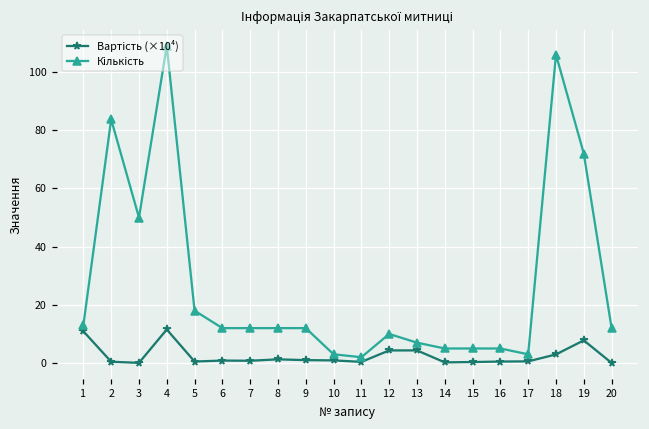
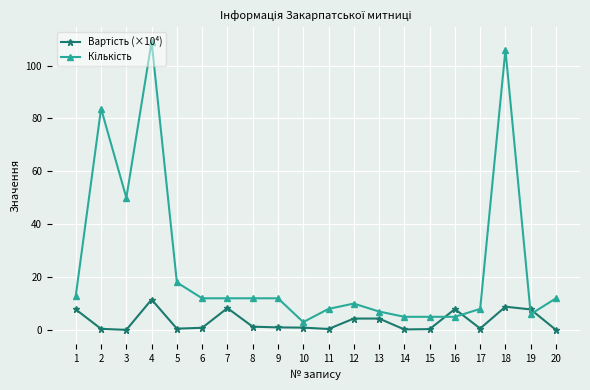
Вартість (×10⁴), 1: 11 -> 8
Вартість (×10⁴), 7: 1 -> 8
Кількість, 11: 2 -> 8
Вартість (×10⁴), 16: 1 -> 8
Кількість, 17: 3 -> 8
Вартість (×10⁴), 18: 3 -> 9
Кількість, 19: 72 -> 6
